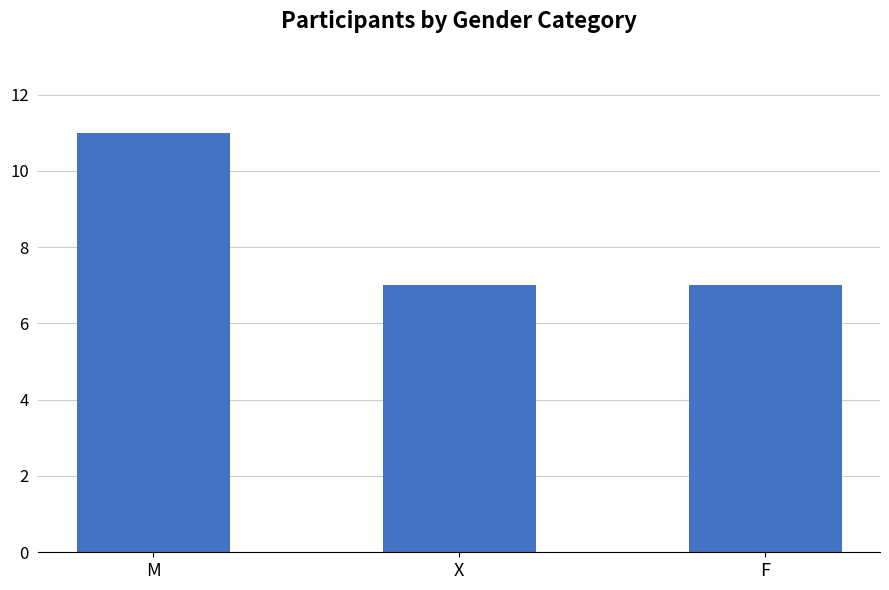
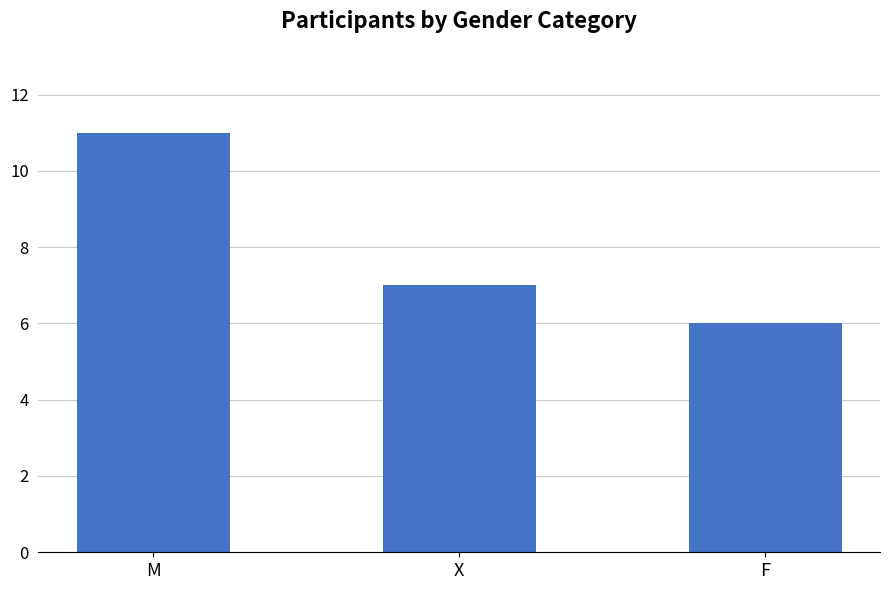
F: 7 -> 6
